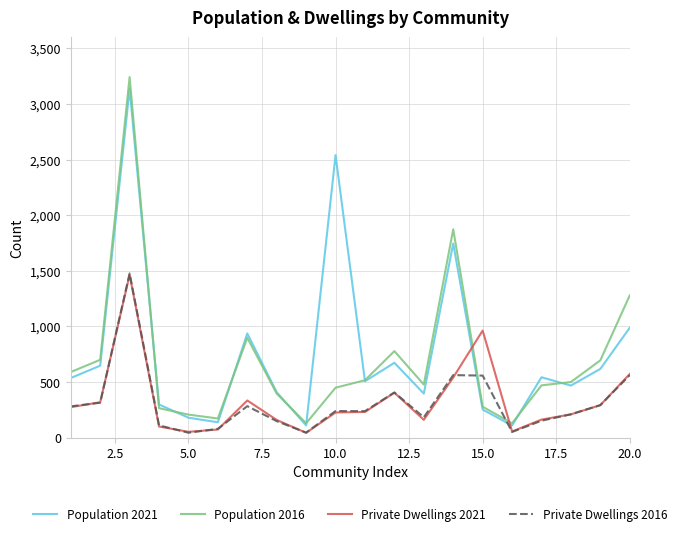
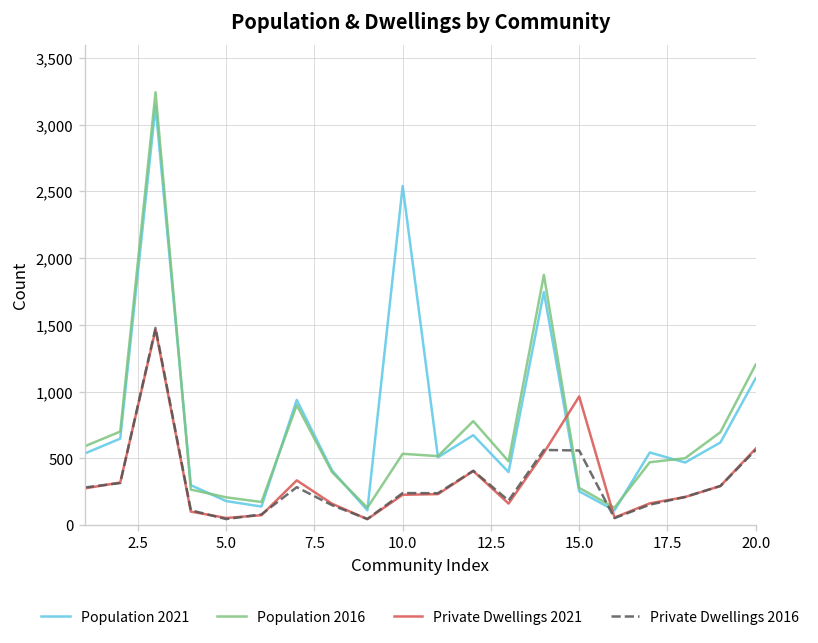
Population 2016, 10.0: 450 -> 530
Population 2021, 20.0: 990 -> 1,100
Population 2016, 20.0: 1,280 -> 1,200
